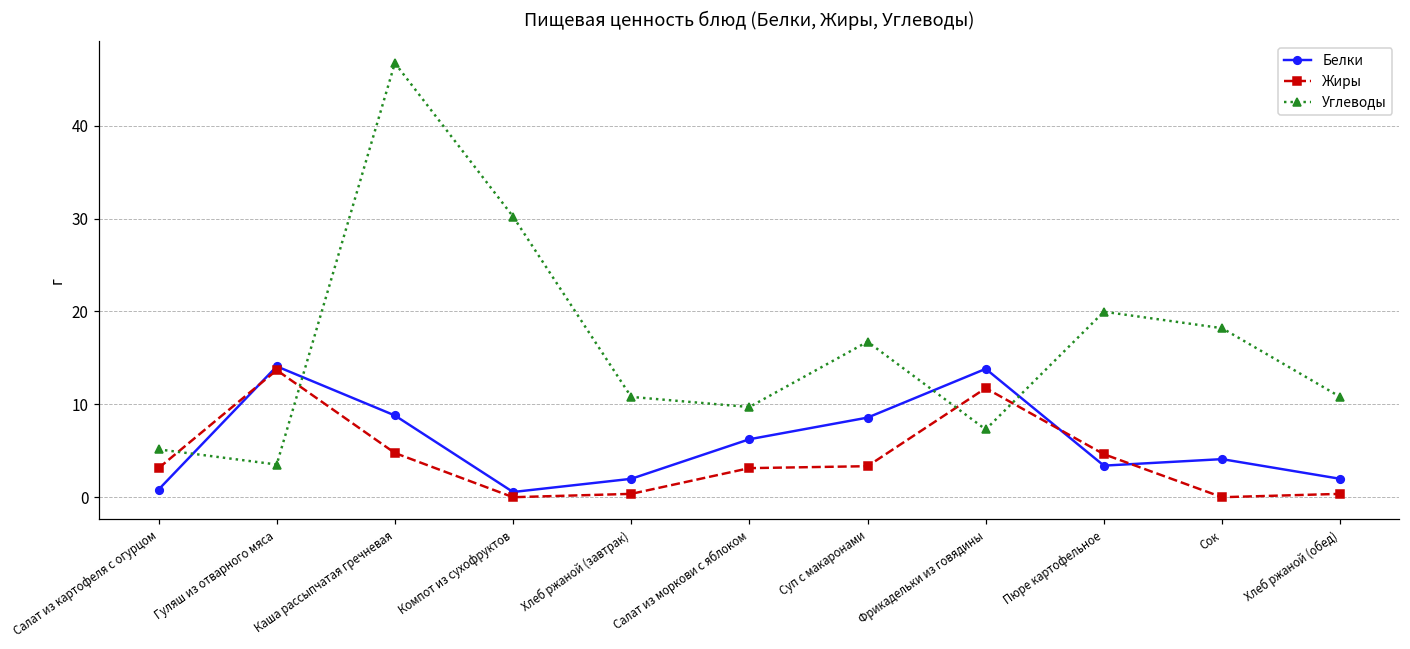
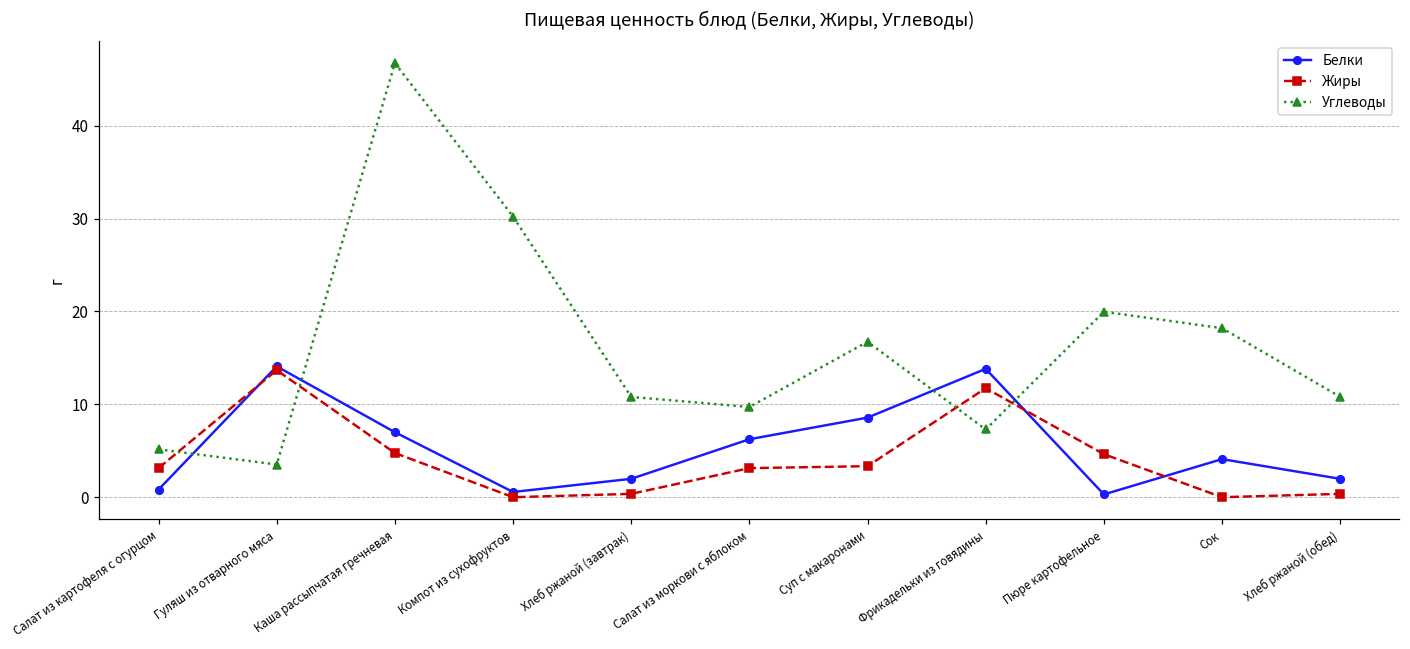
Белки, Каша рассыпчатая гречневая: 9 -> 7
Белки, Пюре картофельное: 3 -> 0
